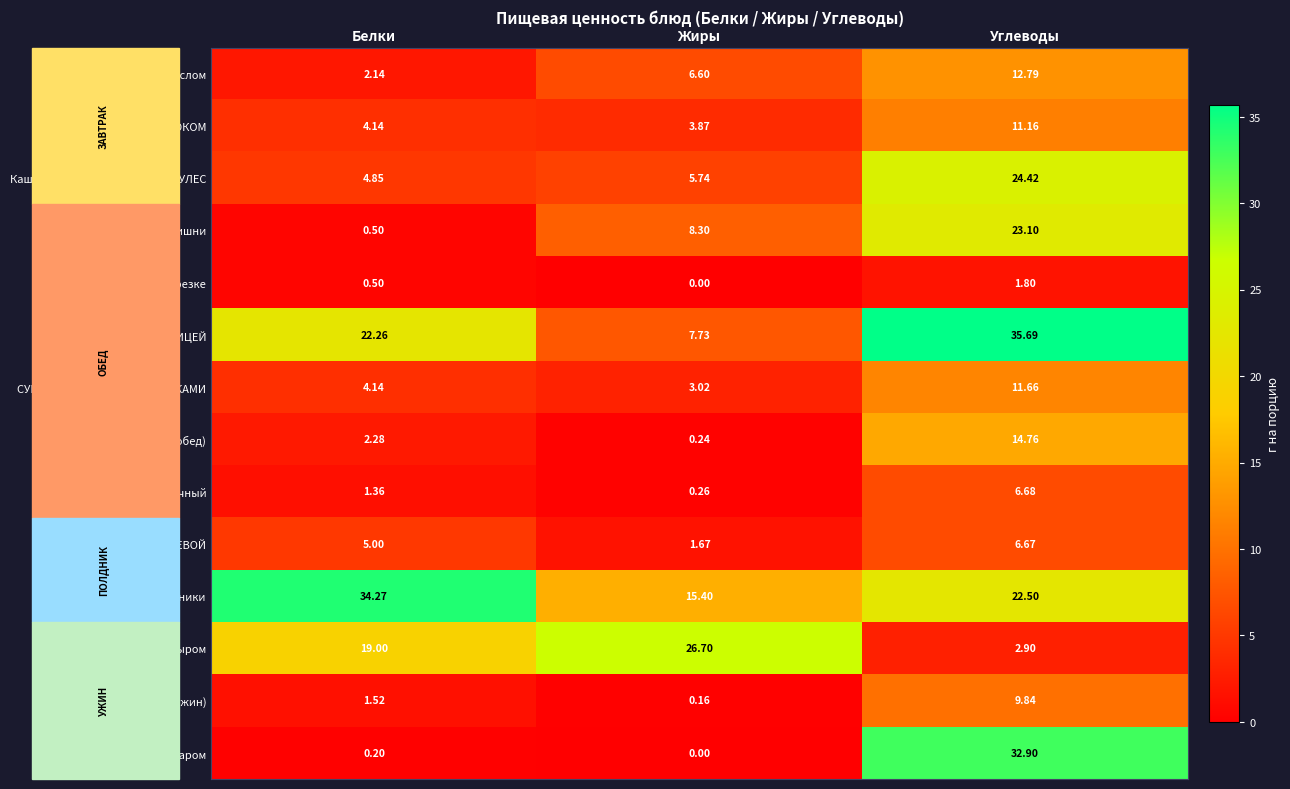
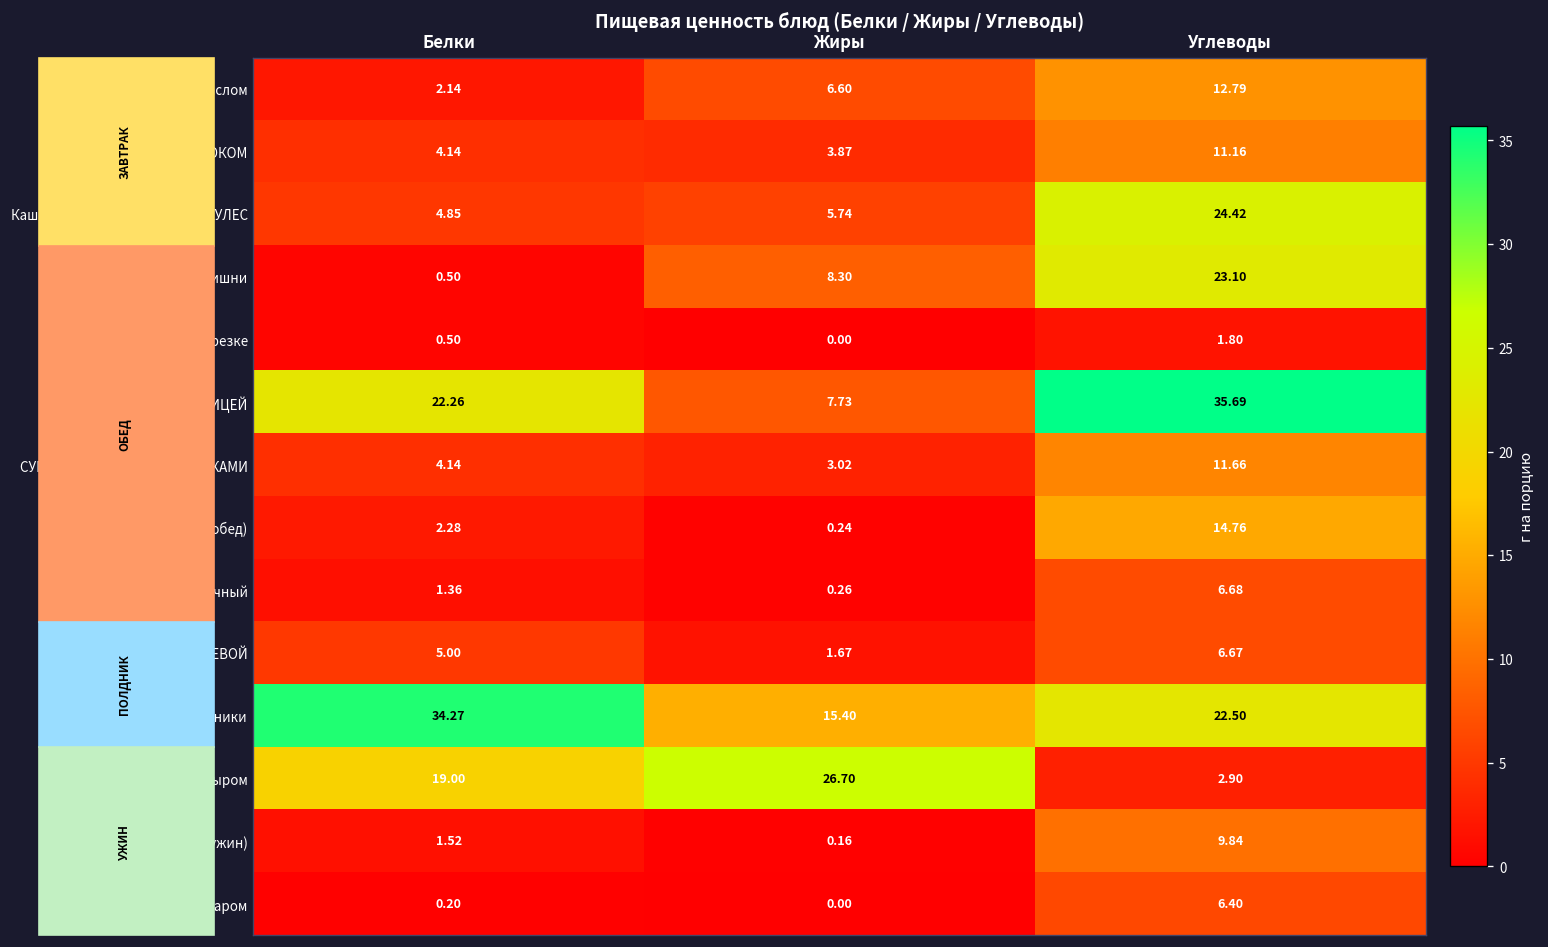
ЧАЙ с сахаром, Углеводы: 32.90 -> 6.40
